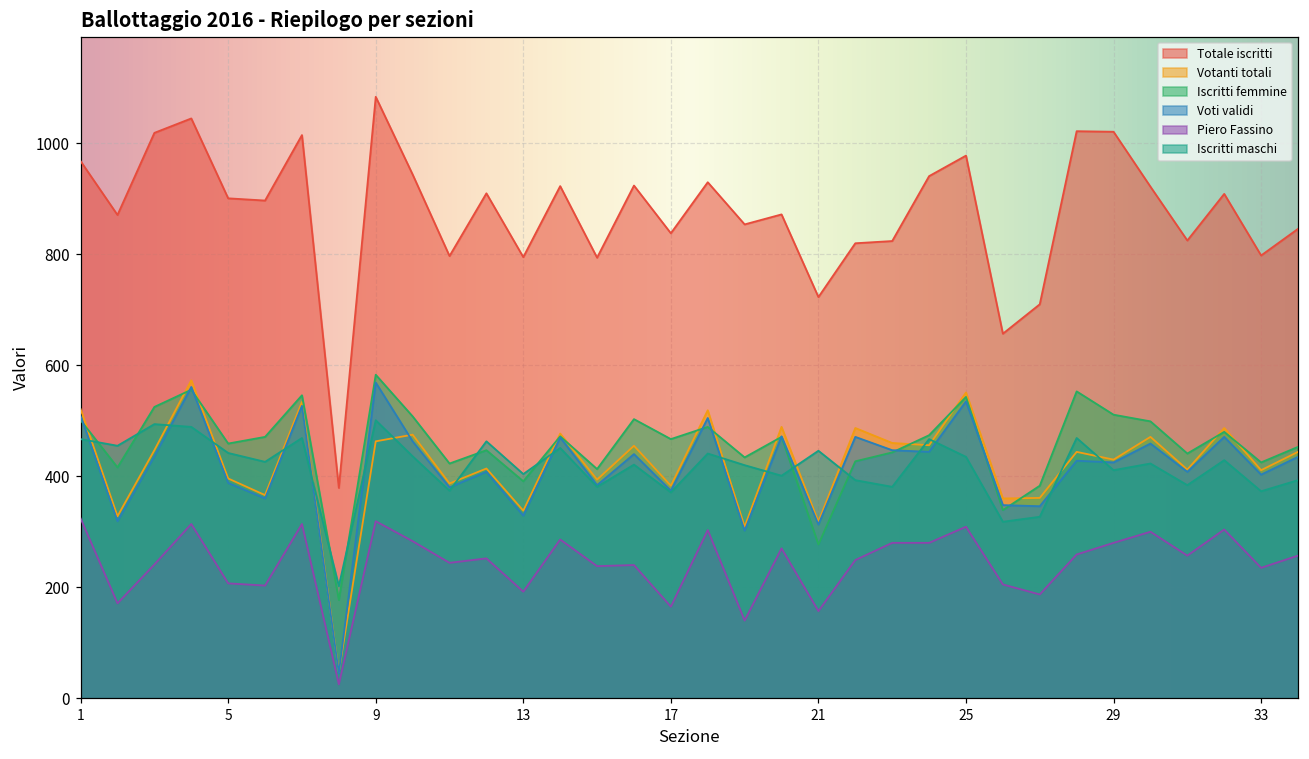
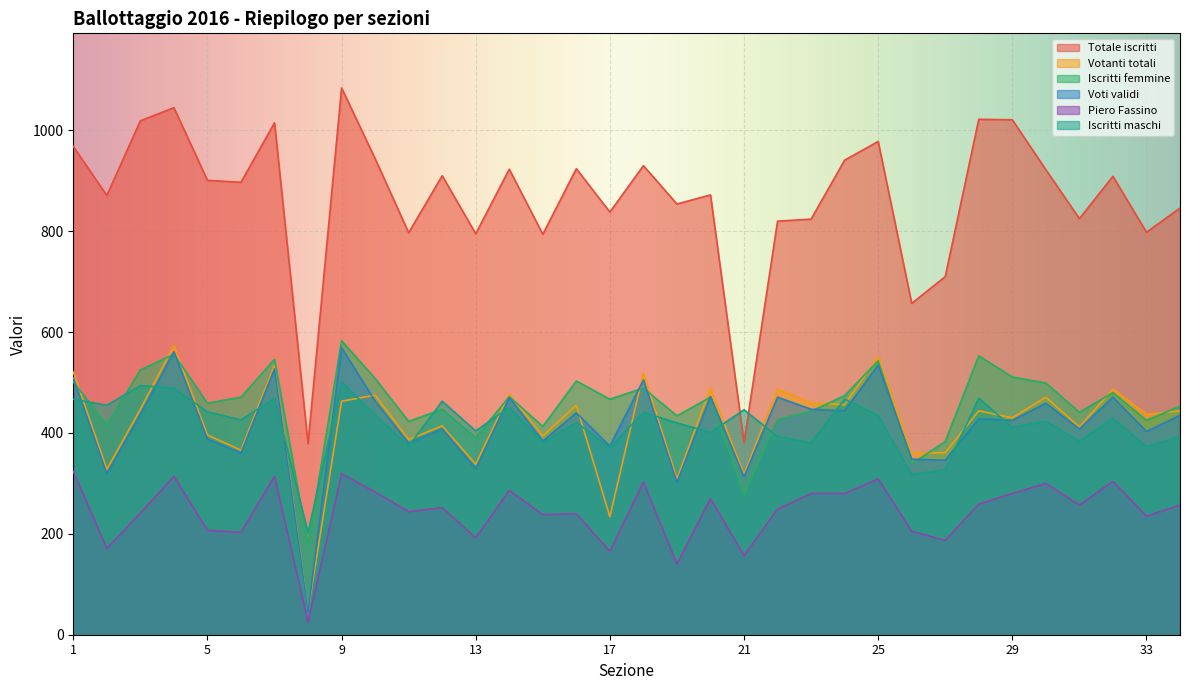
Votanti totali, 17: 380 -> 230
Totale iscritti, 21: 720 -> 380
Votanti totali, 33: 410 -> 440
